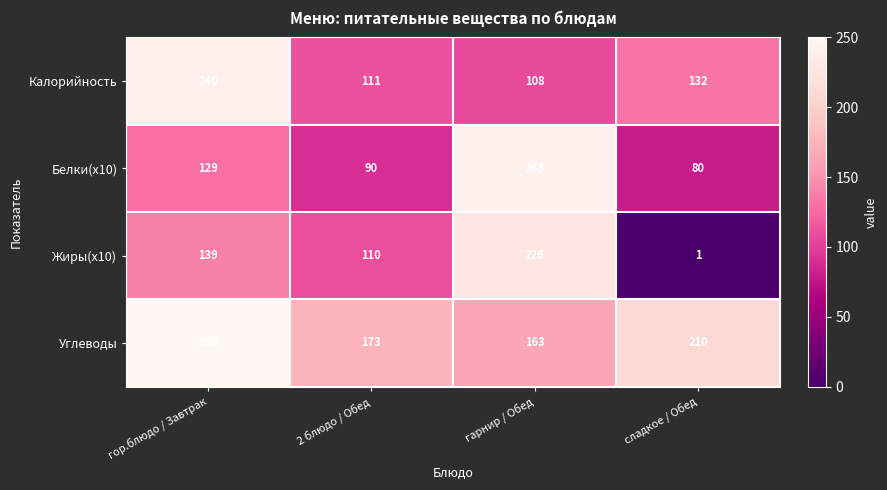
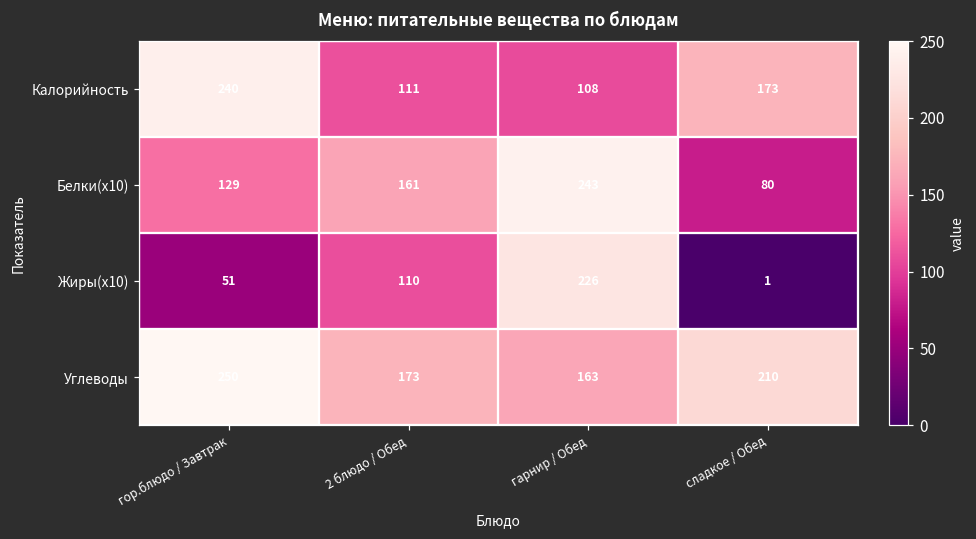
Калорийность, сладкое / Обед: 132 -> 173
Белки(x10), 2 блюдо / Обед: 90 -> 161
Жиры(x10), гор.блюдо / Завтрак: 139 -> 51
